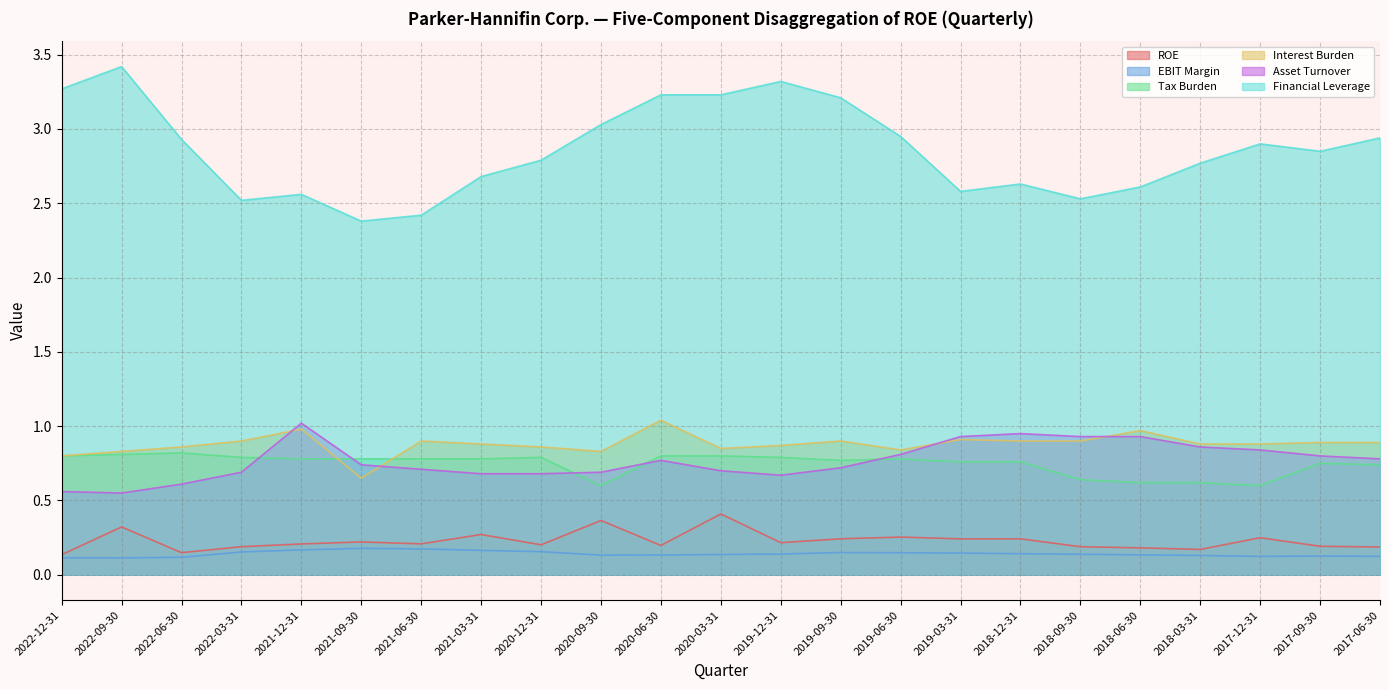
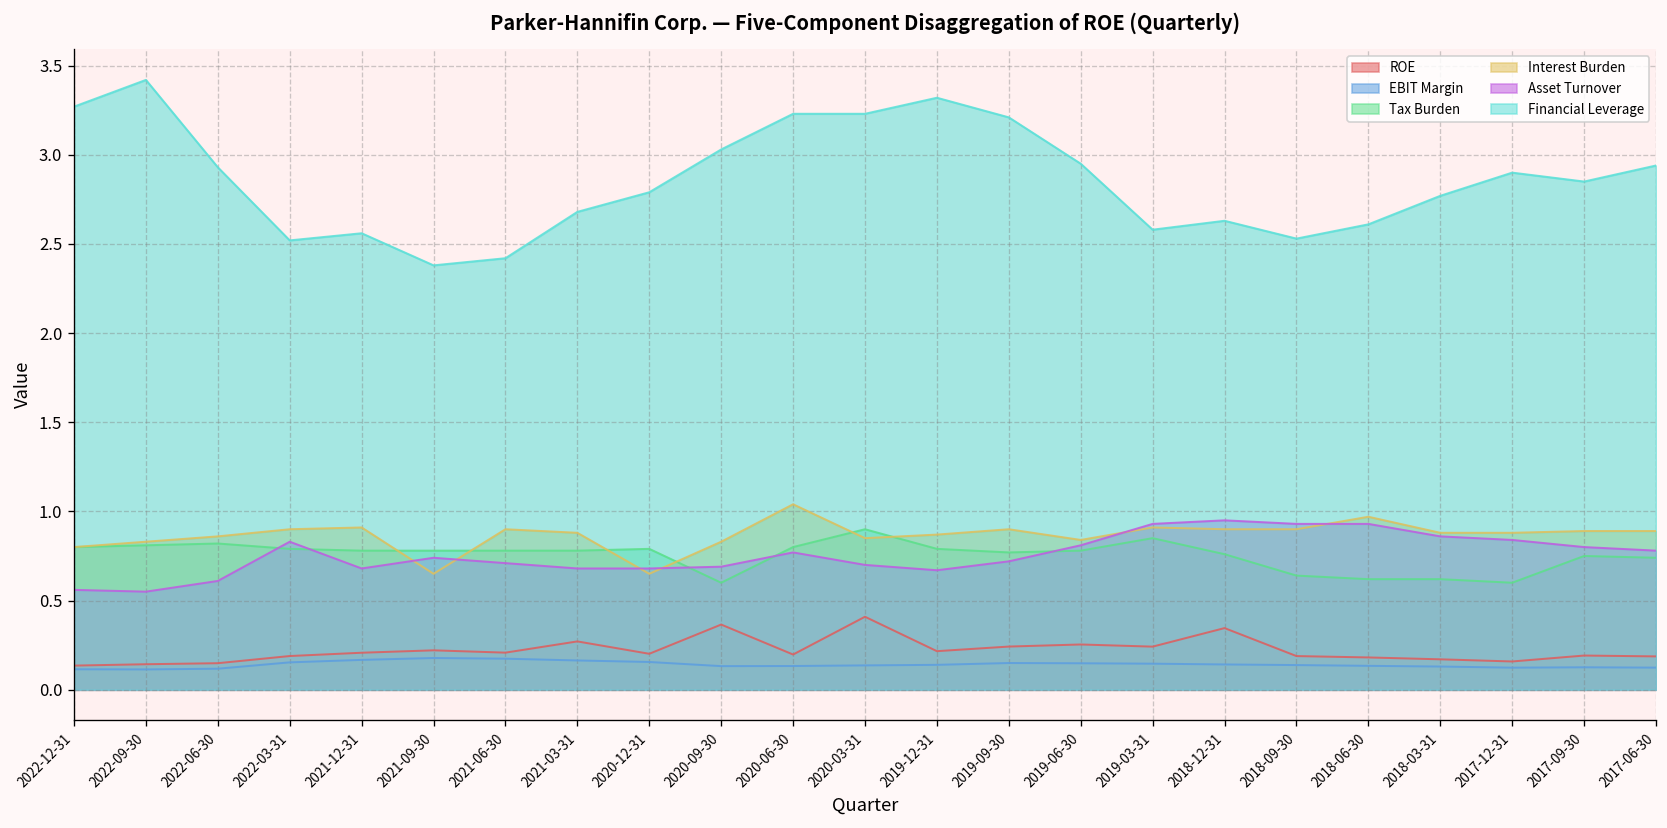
ROE, 2022-09-30: 0.32 -> 0.14
Asset Turnover, 2022-03-31: 0.69 -> 0.83
Interest Burden, 2021-12-31: 0.98 -> 0.91
Asset Turnover, 2021-12-31: 1.02 -> 0.68
Interest Burden, 2020-12-31: 0.86 -> 0.65
Tax Burden, 2020-03-31: 0.8 -> 0.9
Tax Burden, 2019-03-31: 0.76 -> 0.85
ROE, 2018-12-31: 0.24 -> 0.35
ROE, 2017-12-31: 0.25 -> 0.16
